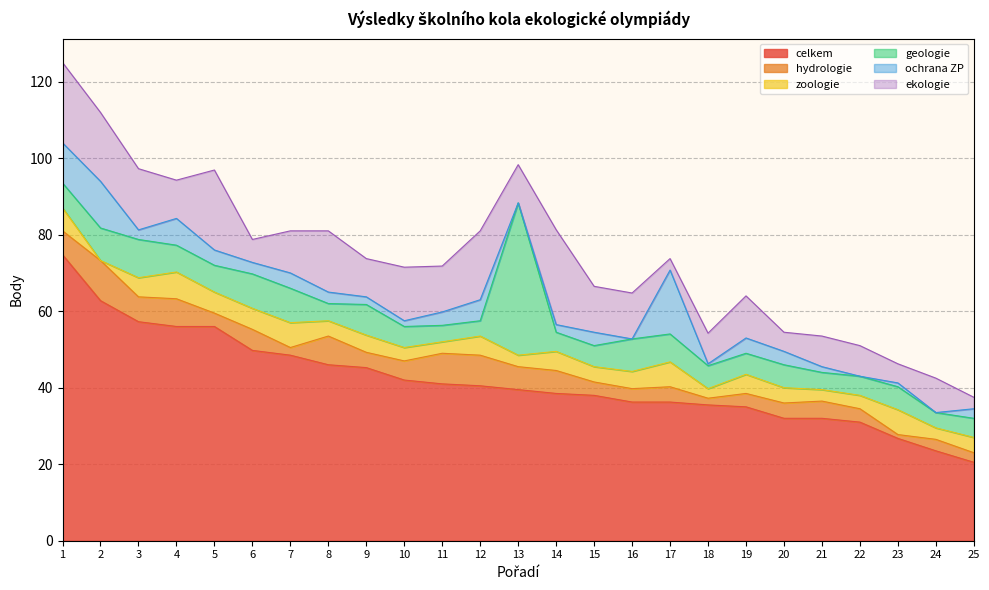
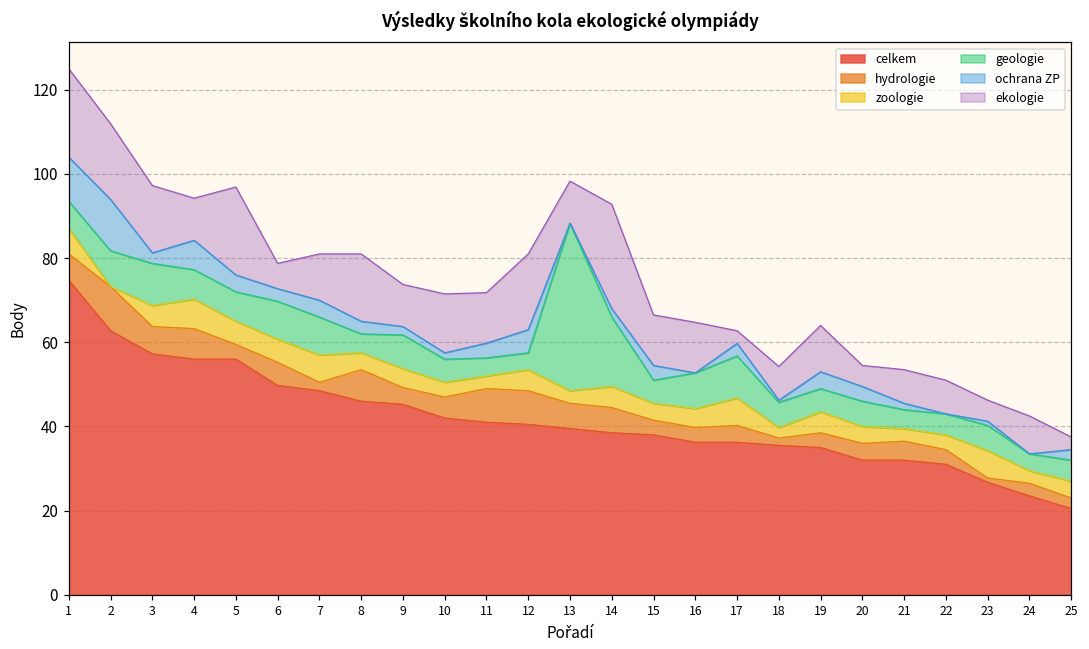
geologie, 14: 5 -> 17
geologie, 17: 7 -> 10
ochrana ZP, 17: 17 -> 3
